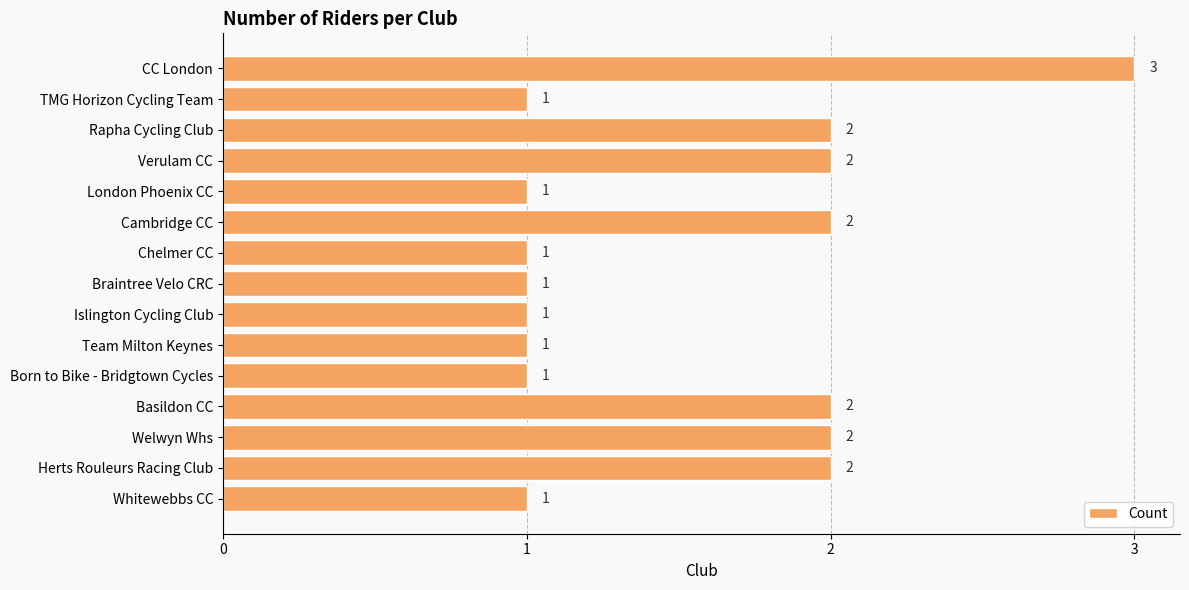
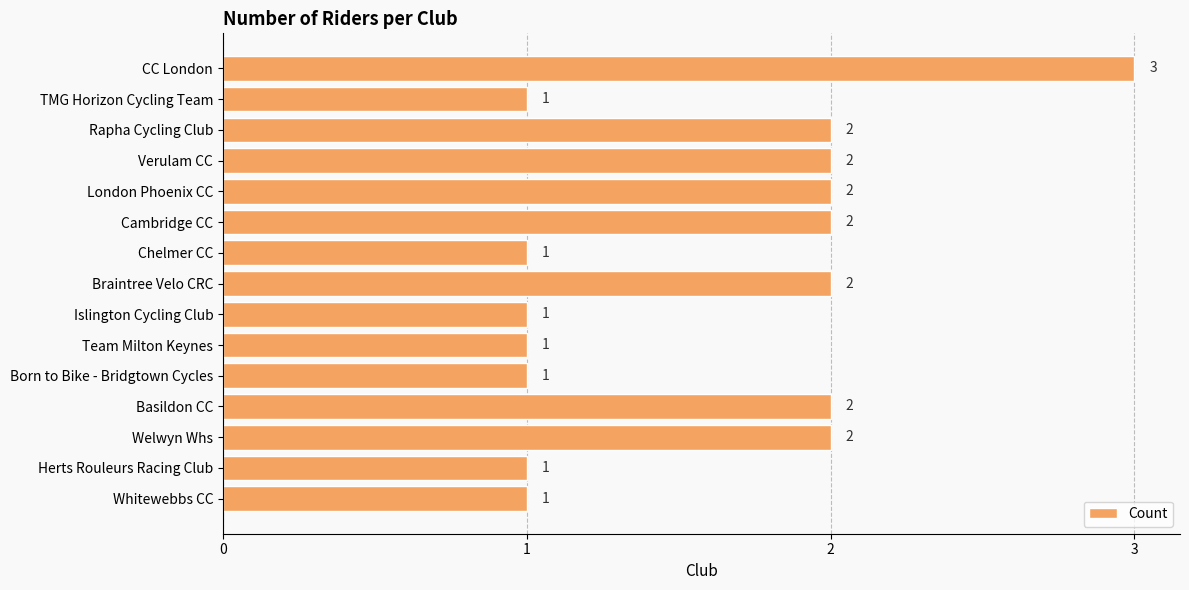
London Phoenix CC: 1 -> 2
Braintree Velo CRC: 1 -> 2
Herts Rouleurs Racing Club: 2 -> 1
